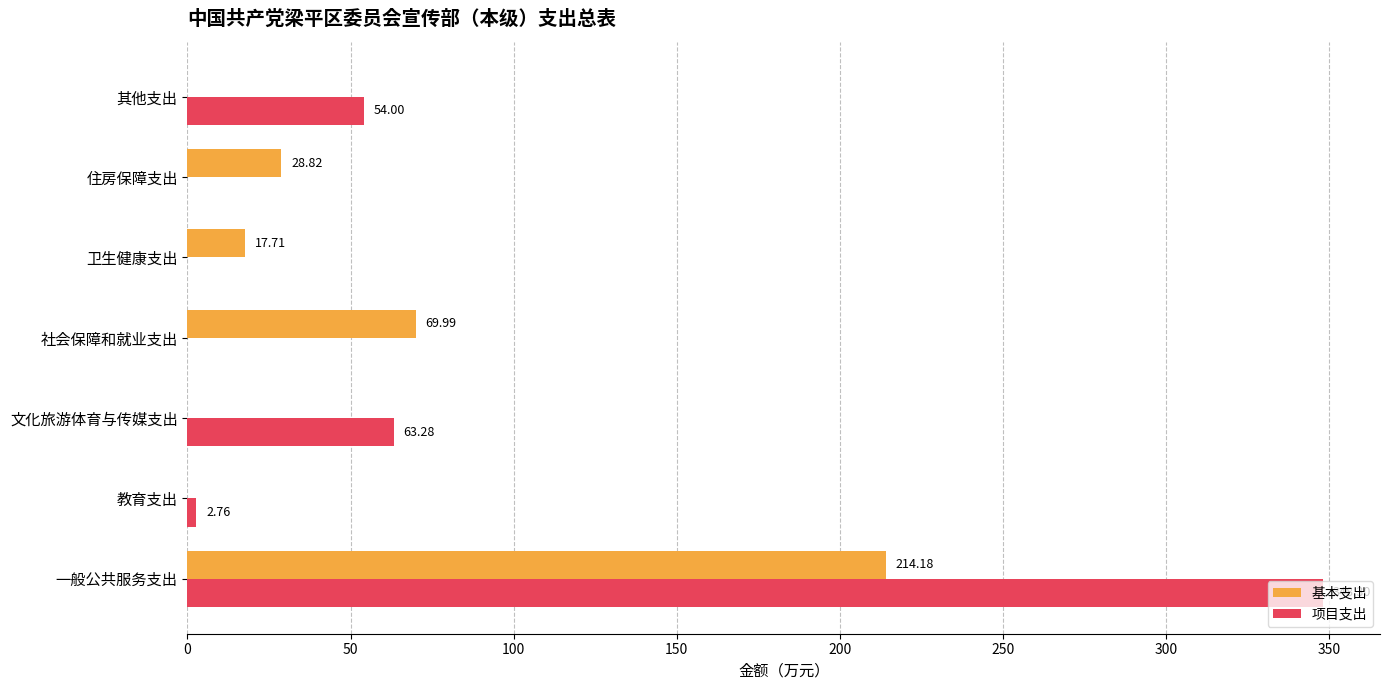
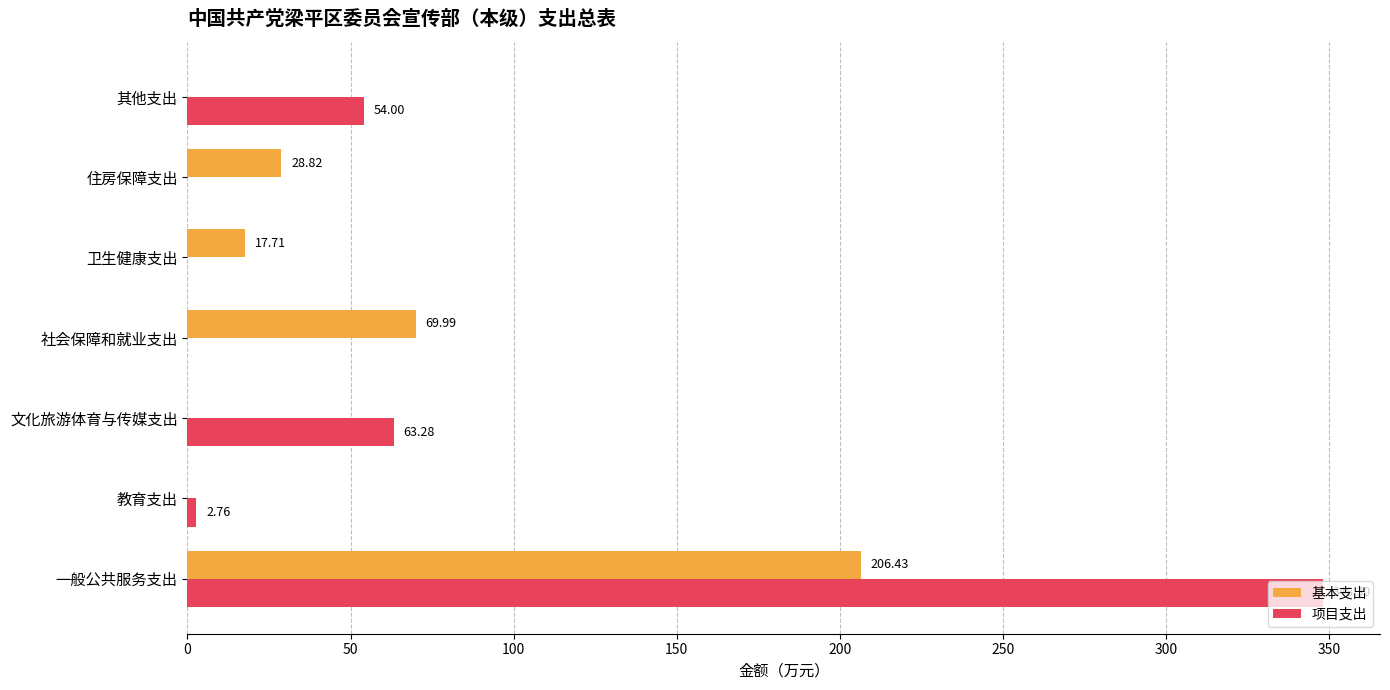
基本支出, 一般公共服务支出: 214.18 -> 206.43
